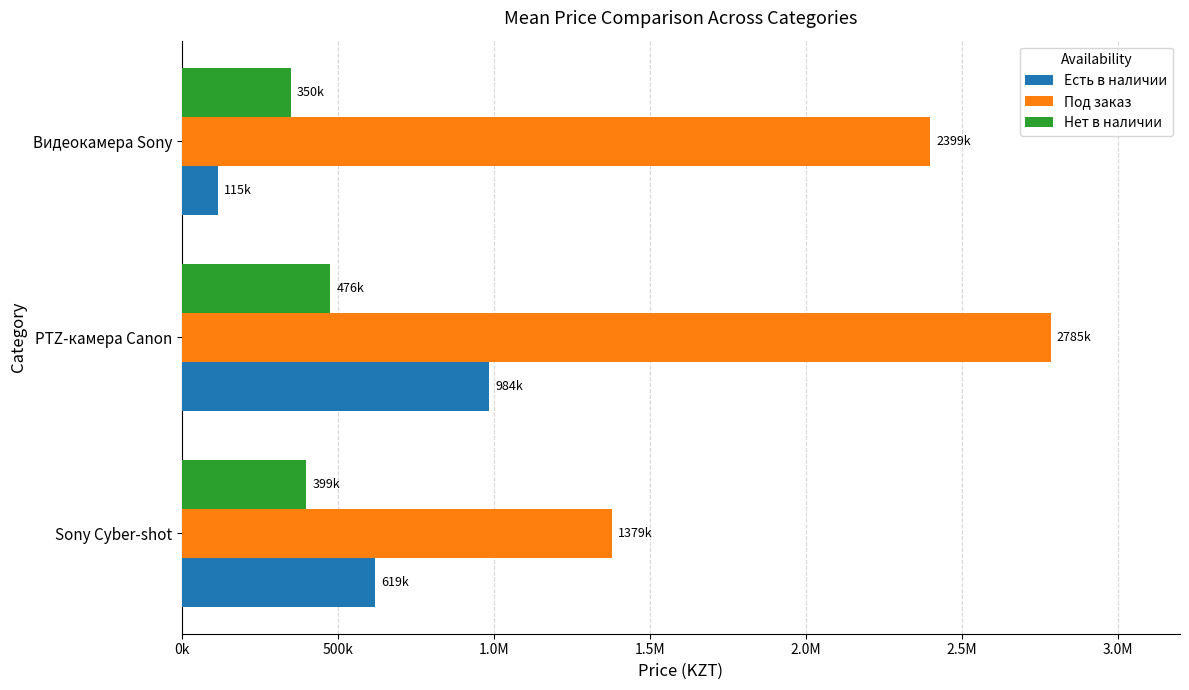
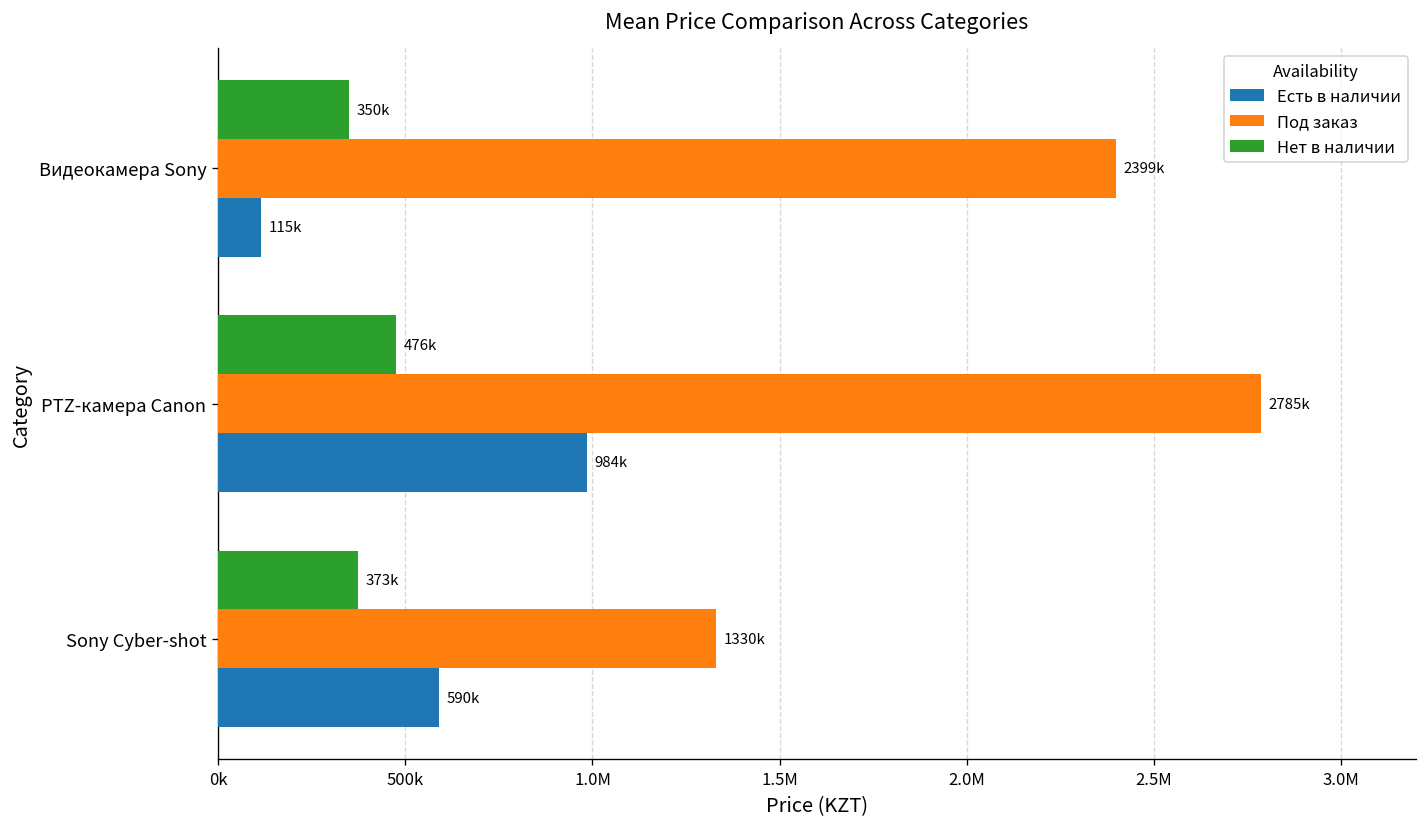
Нет в наличии, Sony Cyber-shot: 399k -> 373k
Под заказ, Sony Cyber-shot: 1379k -> 1330k
Есть в наличии, Sony Cyber-shot: 619k -> 590k
